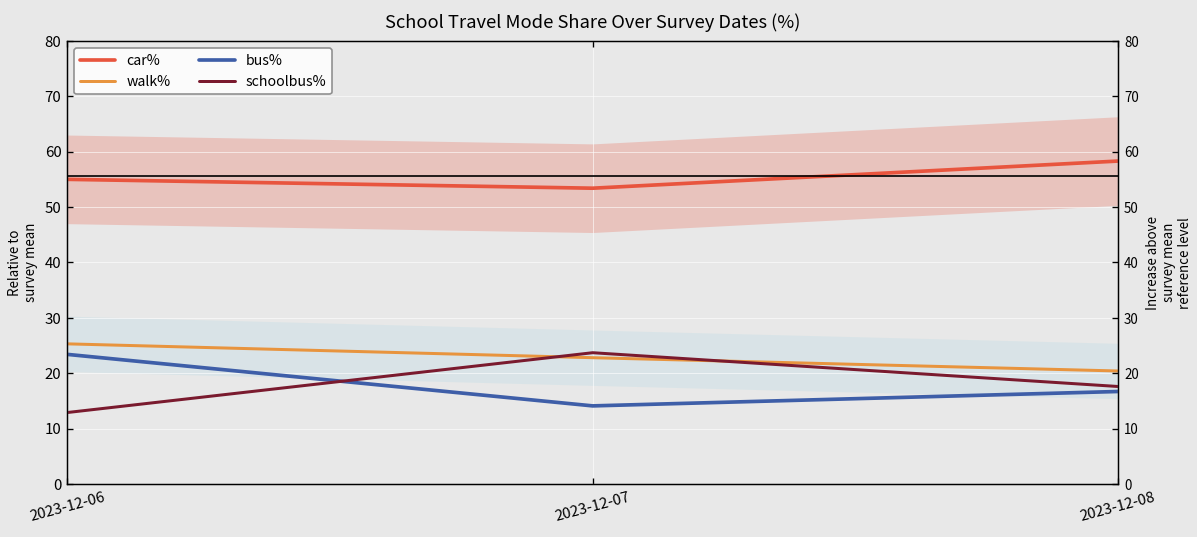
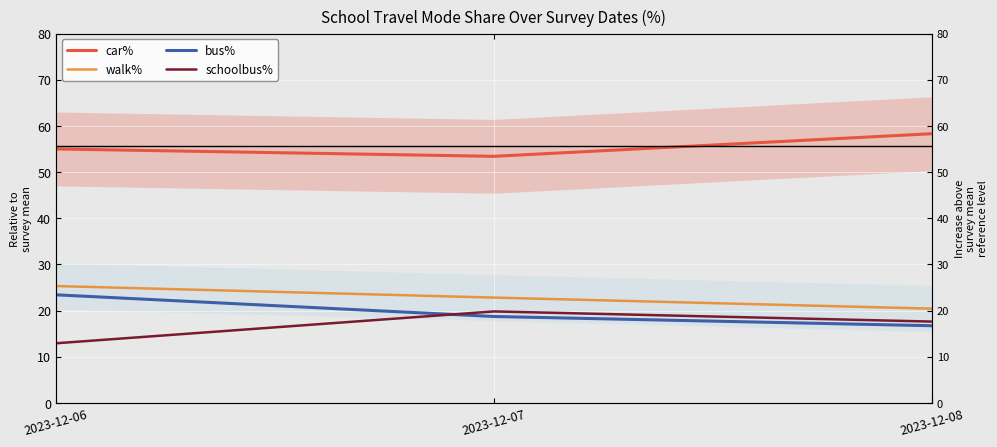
bus%, 2023-12-07: 14 -> 19
schoolbus%, 2023-12-07: 24 -> 20
